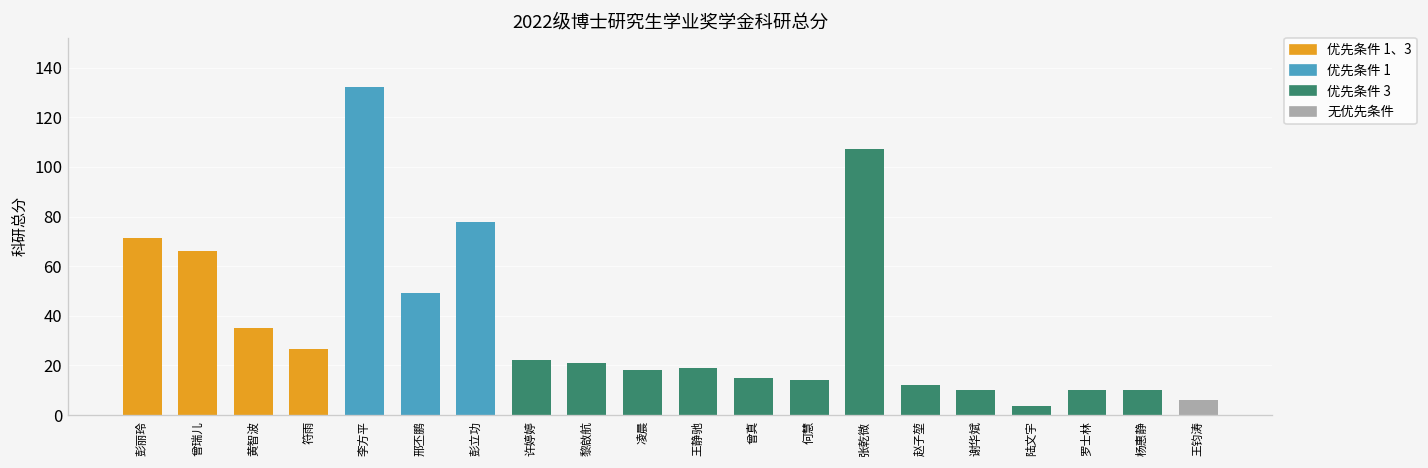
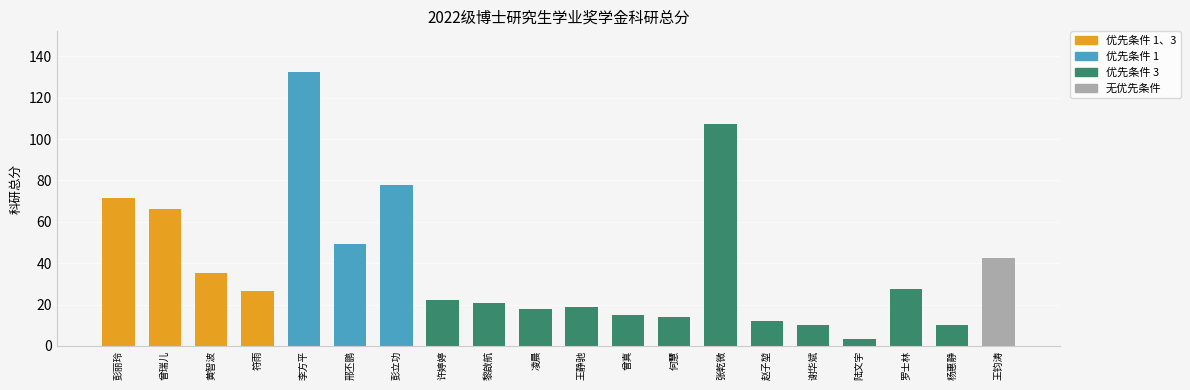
罗士林: 10 -> 28
王钧涛: 6 -> 43
